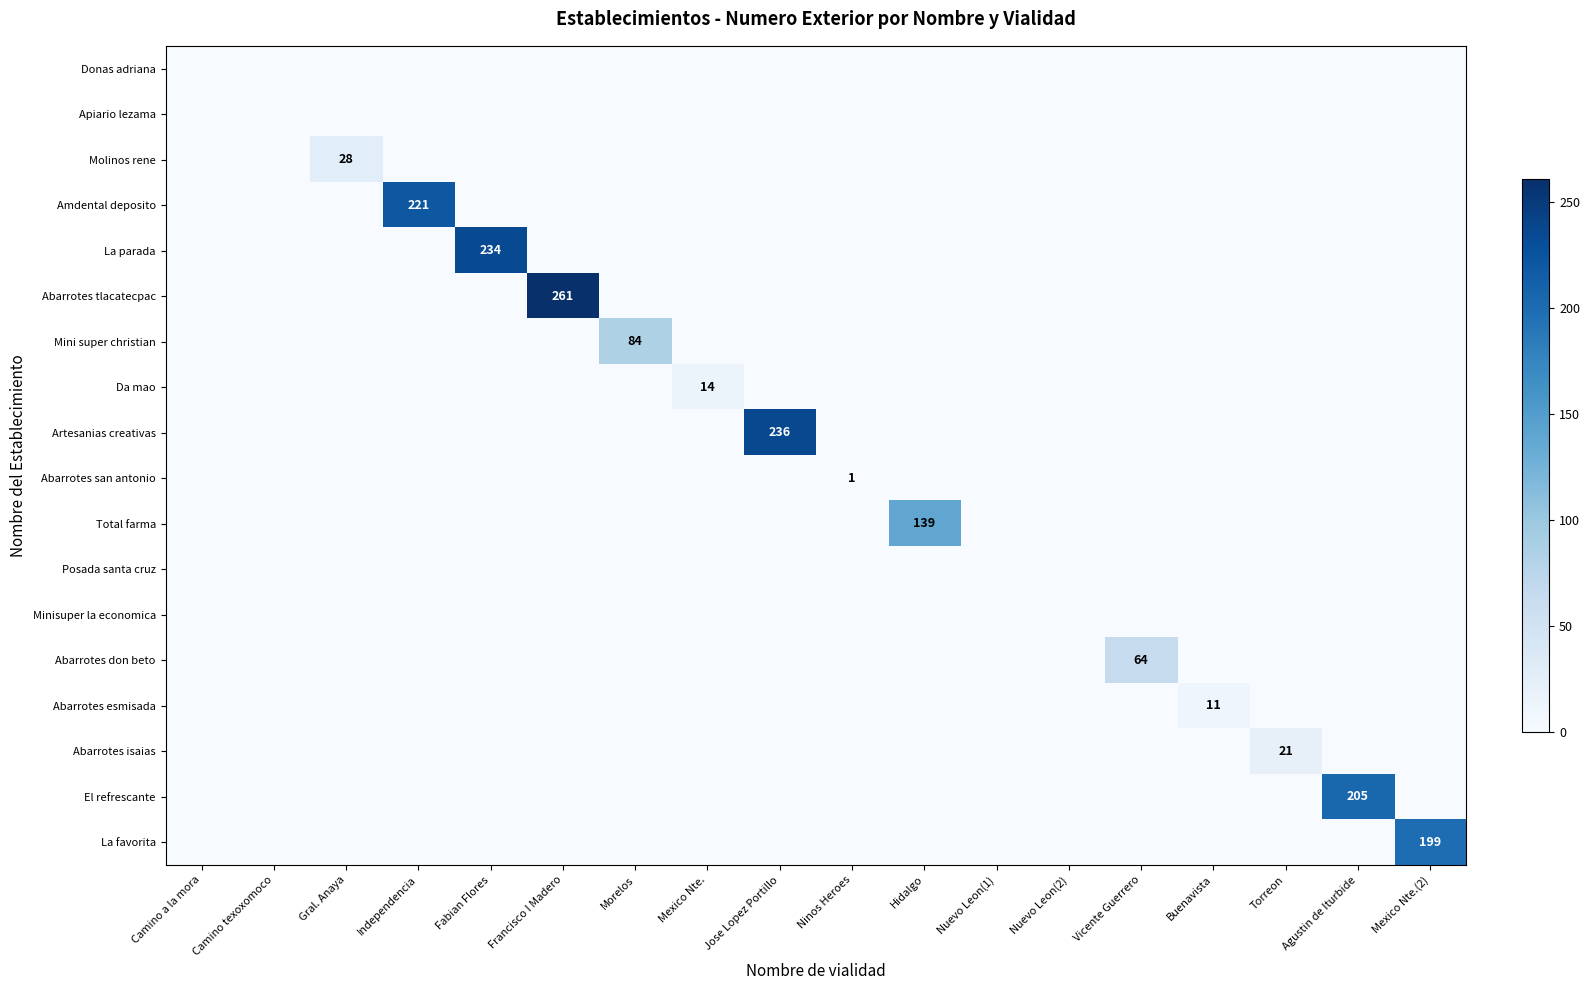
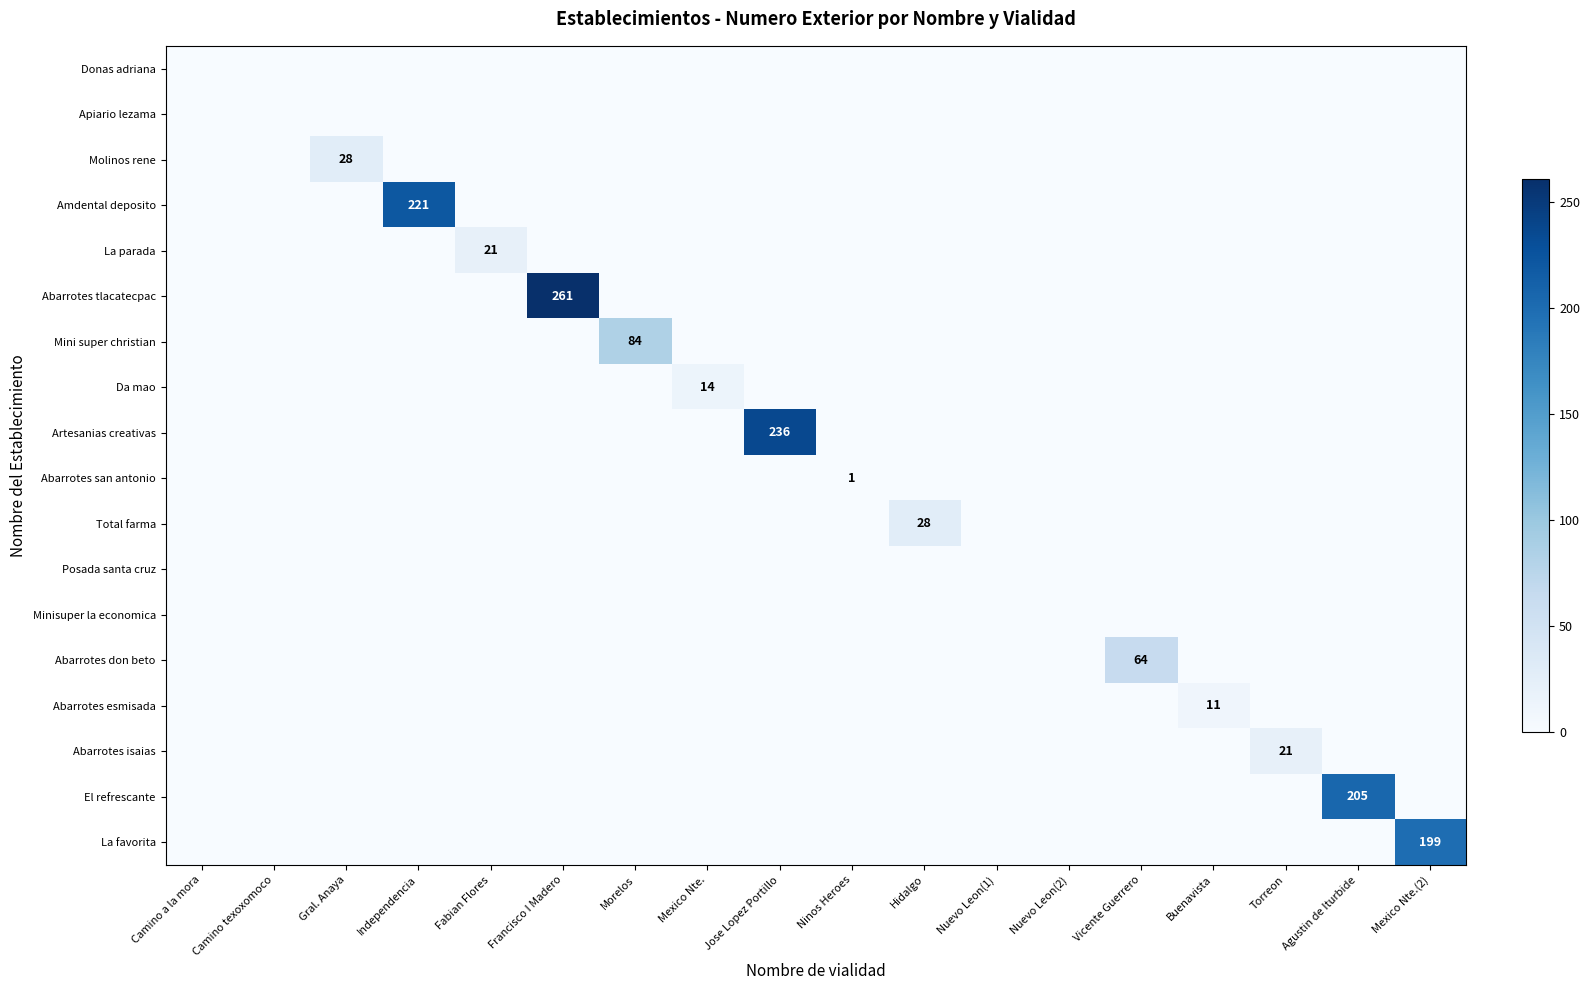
La parada, Fabian Flores: 234 -> 21
Total farma, Hidalgo: 139 -> 28
